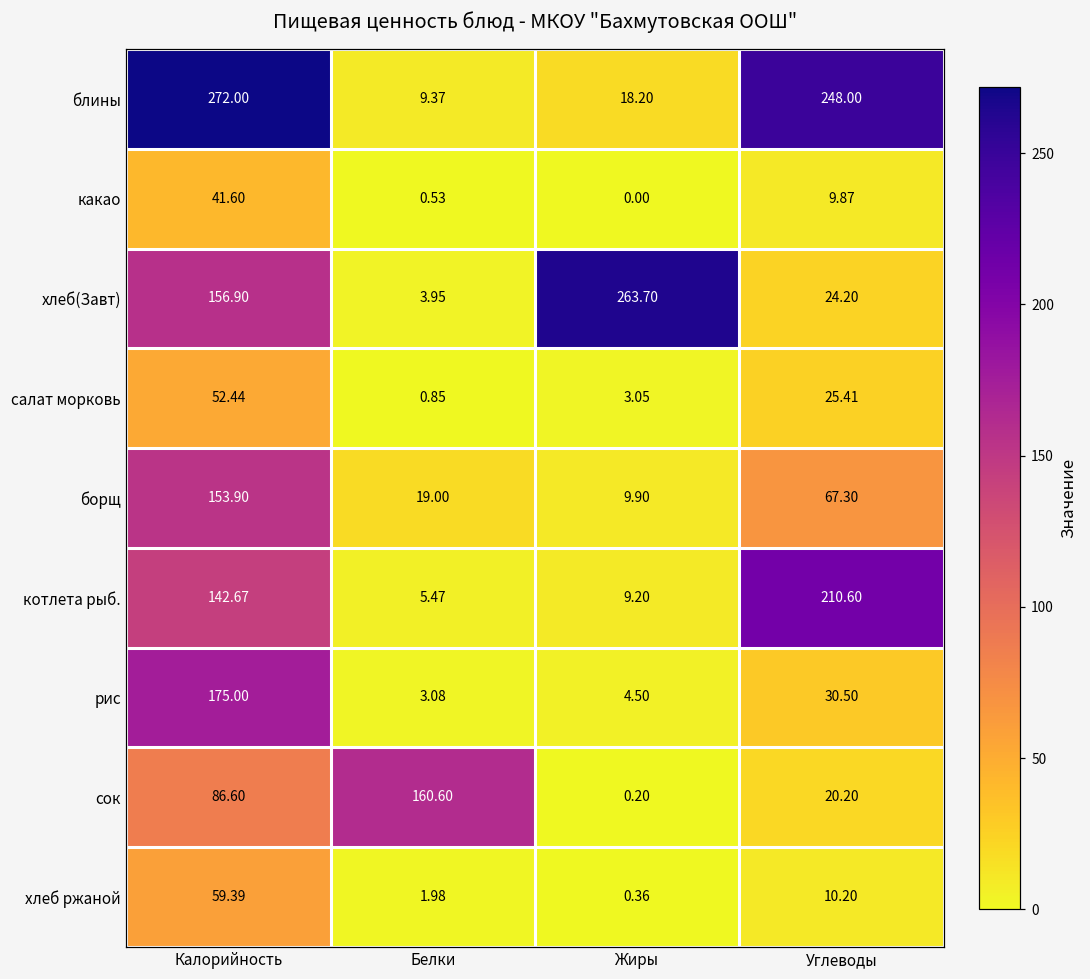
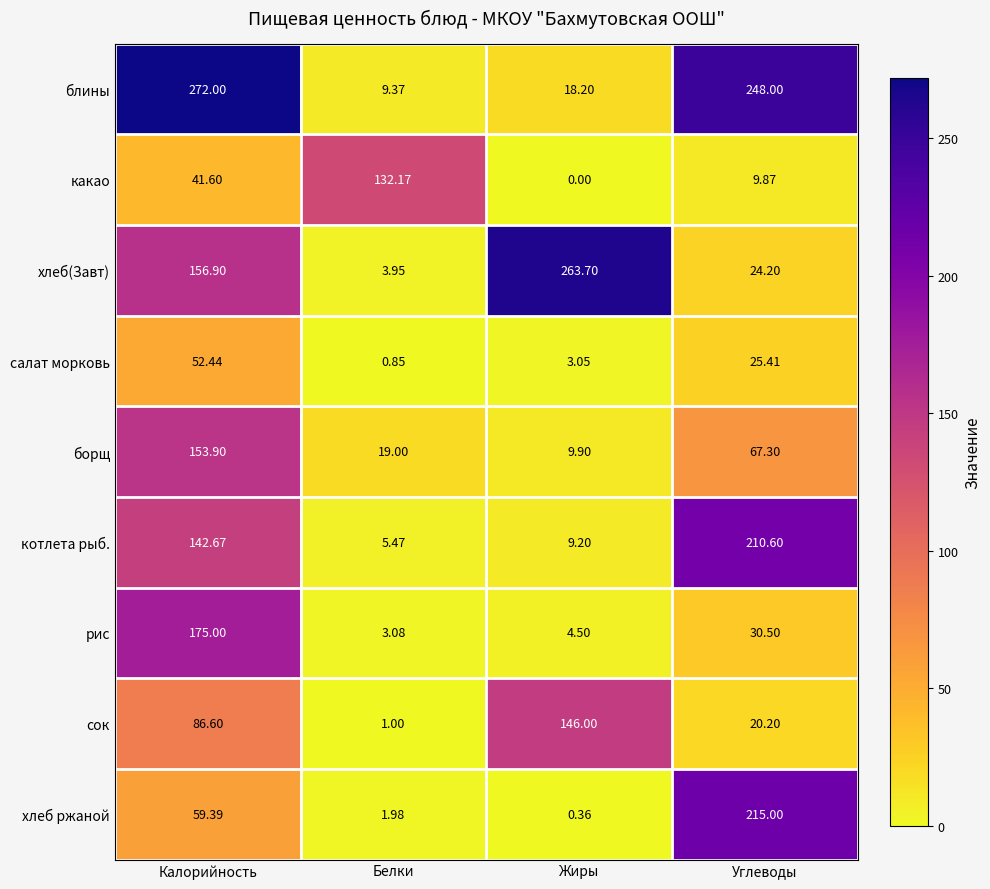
какао, Белки: 0.53 -> 132.17
сок, Белки: 160.60 -> 1.00
сок, Жиры: 0.20 -> 146.00
хлеб ржаной, Углеводы: 10.20 -> 215.00
